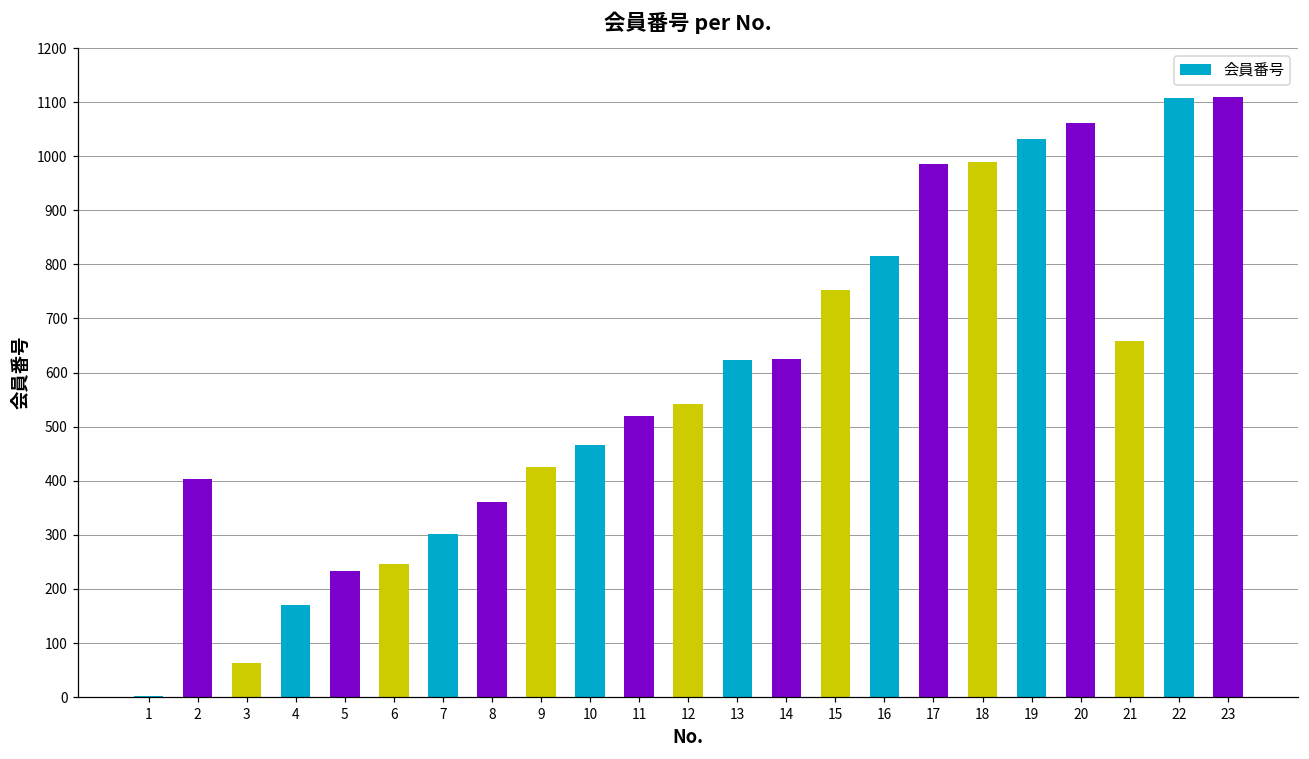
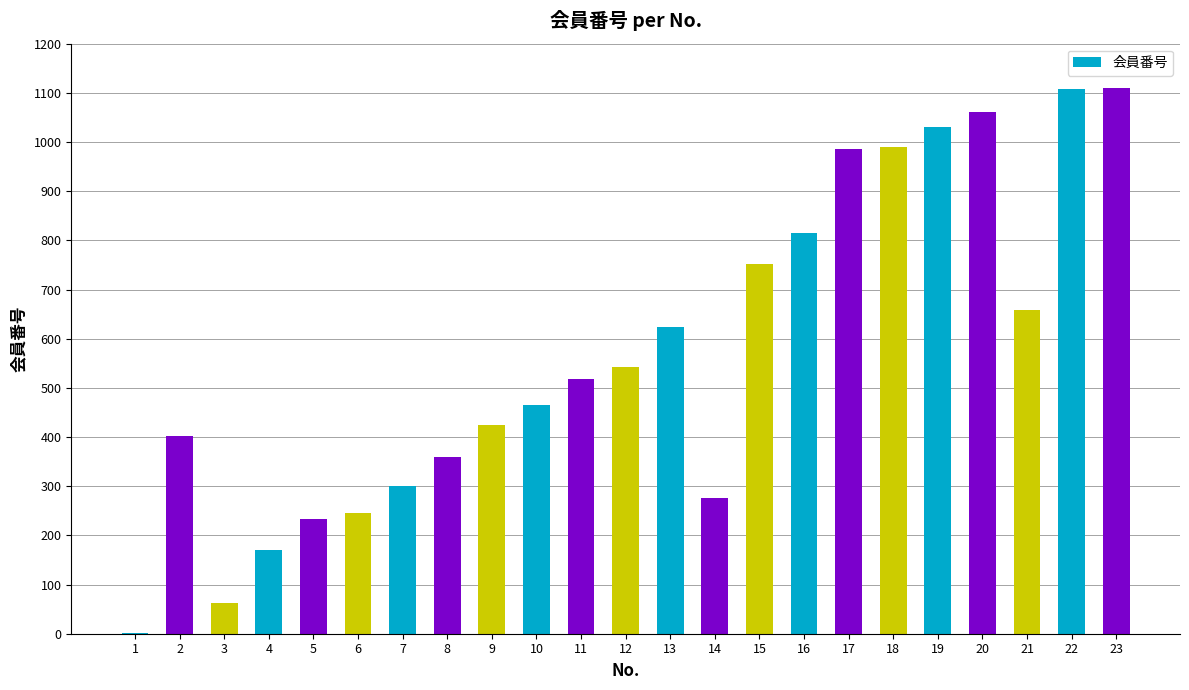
14: 630 -> 280
